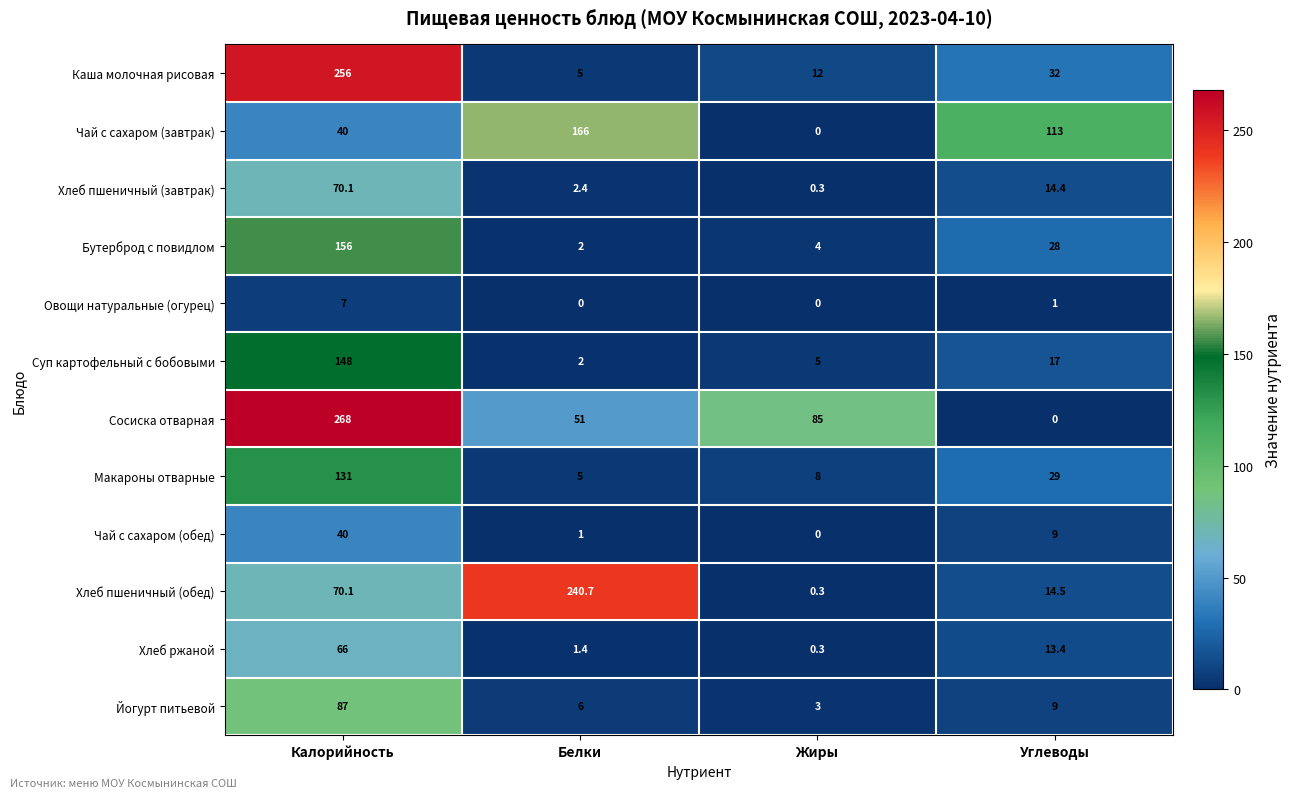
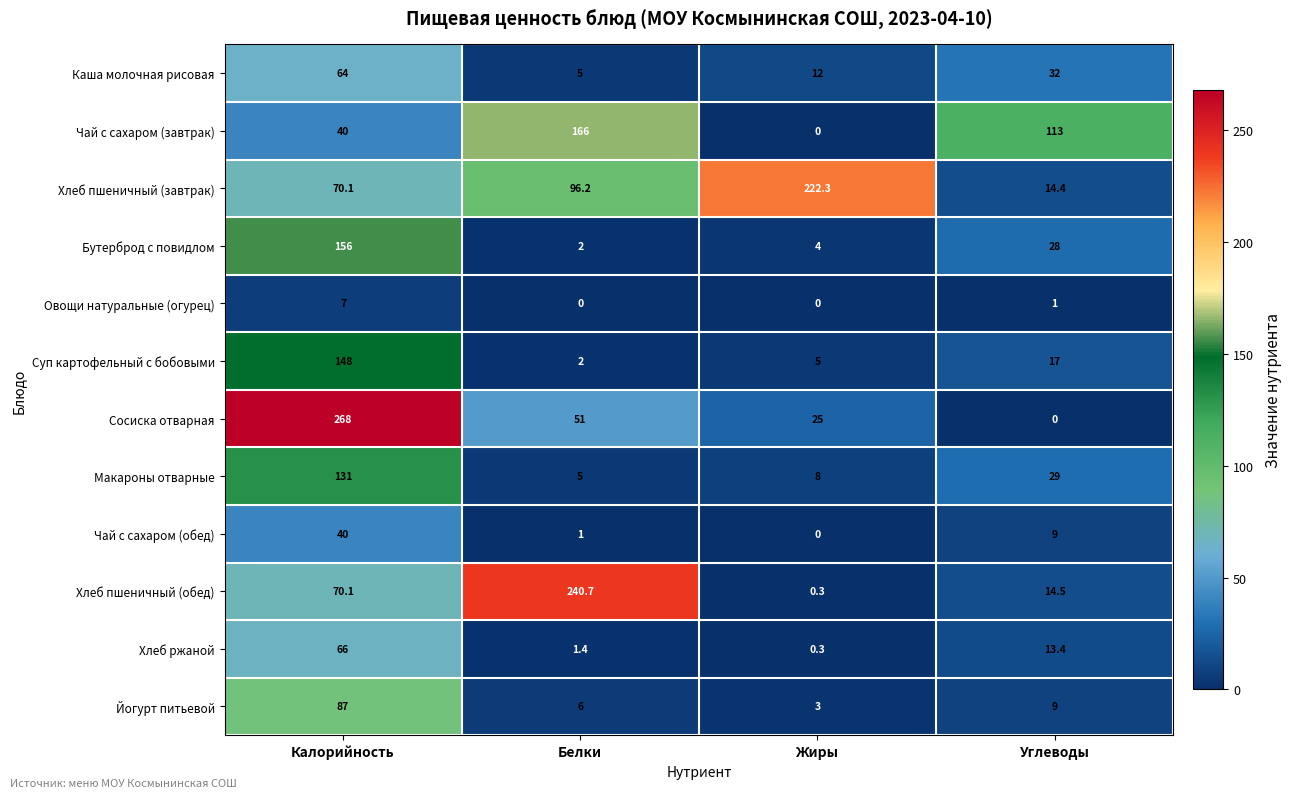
Каша молочная рисовая, Калорийность: 256 -> 64
Хлеб пшеничный (завтрак), Белки: 2.4 -> 96.2
Хлеб пшеничный (завтрак), Жиры: 0.3 -> 222.3
Сосиска отварная, Жиры: 85 -> 25
